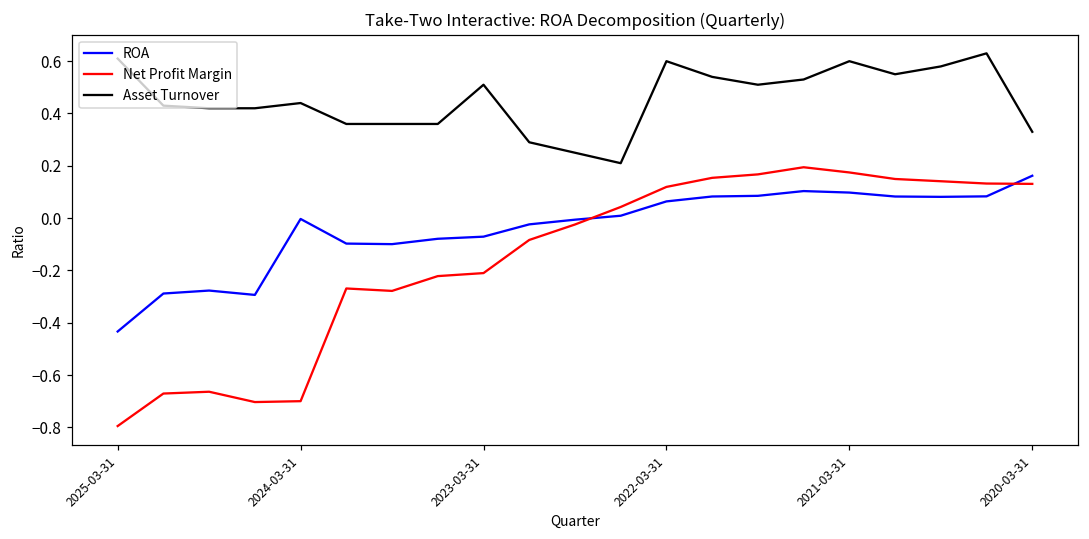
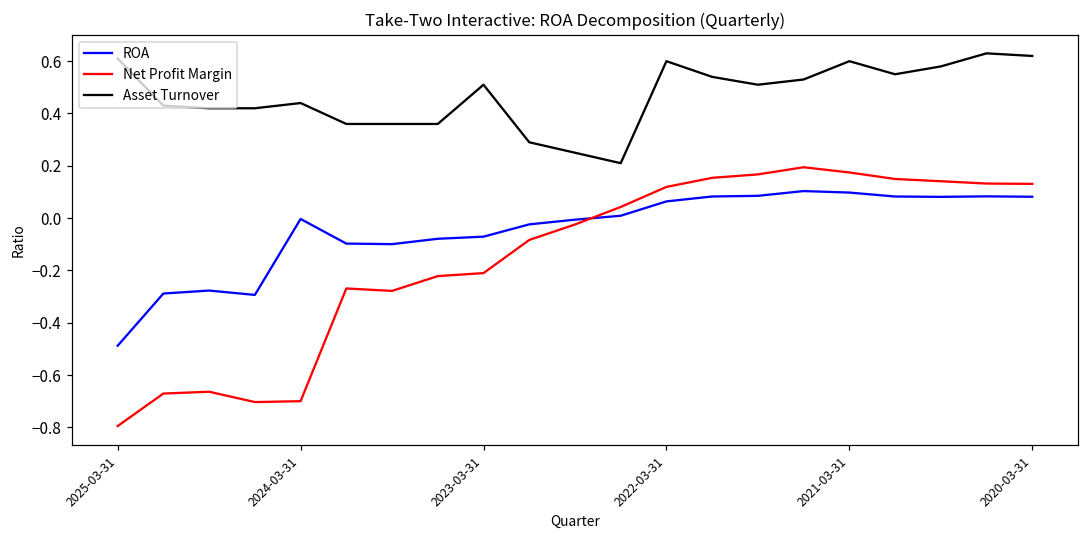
ROA, 2025-03-31: -0.43 -> -0.49
ROA, 2020-03-31: 0.16 -> 0.08
Asset Turnover, 2020-03-31: 0.33 -> 0.62
